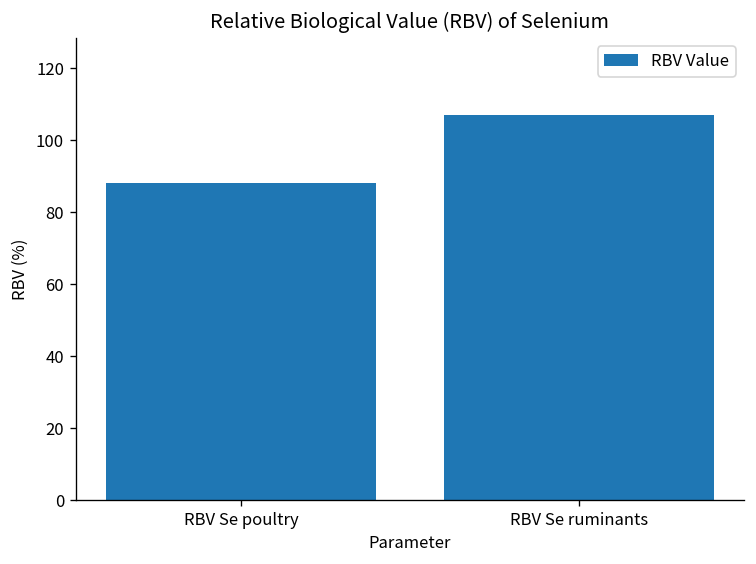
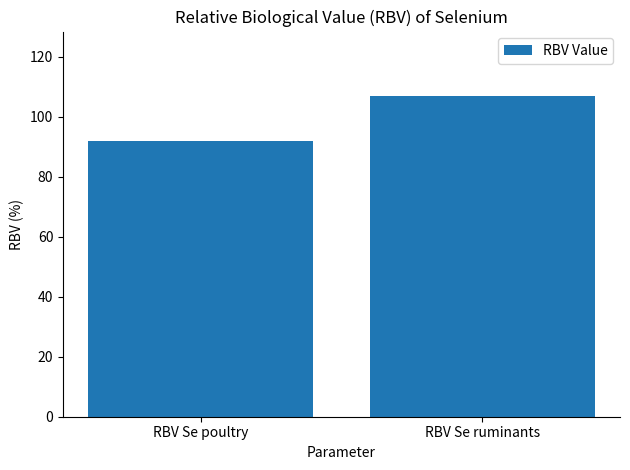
RBV Se poultry: 88 -> 92
